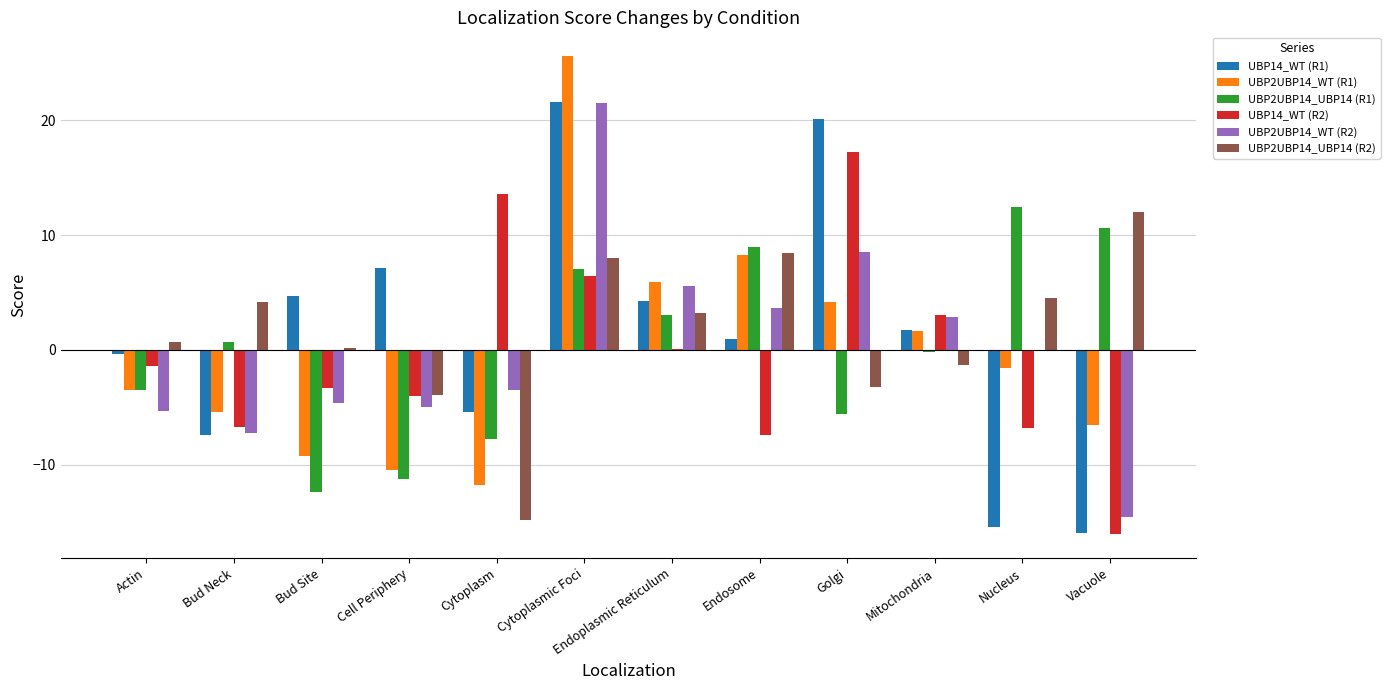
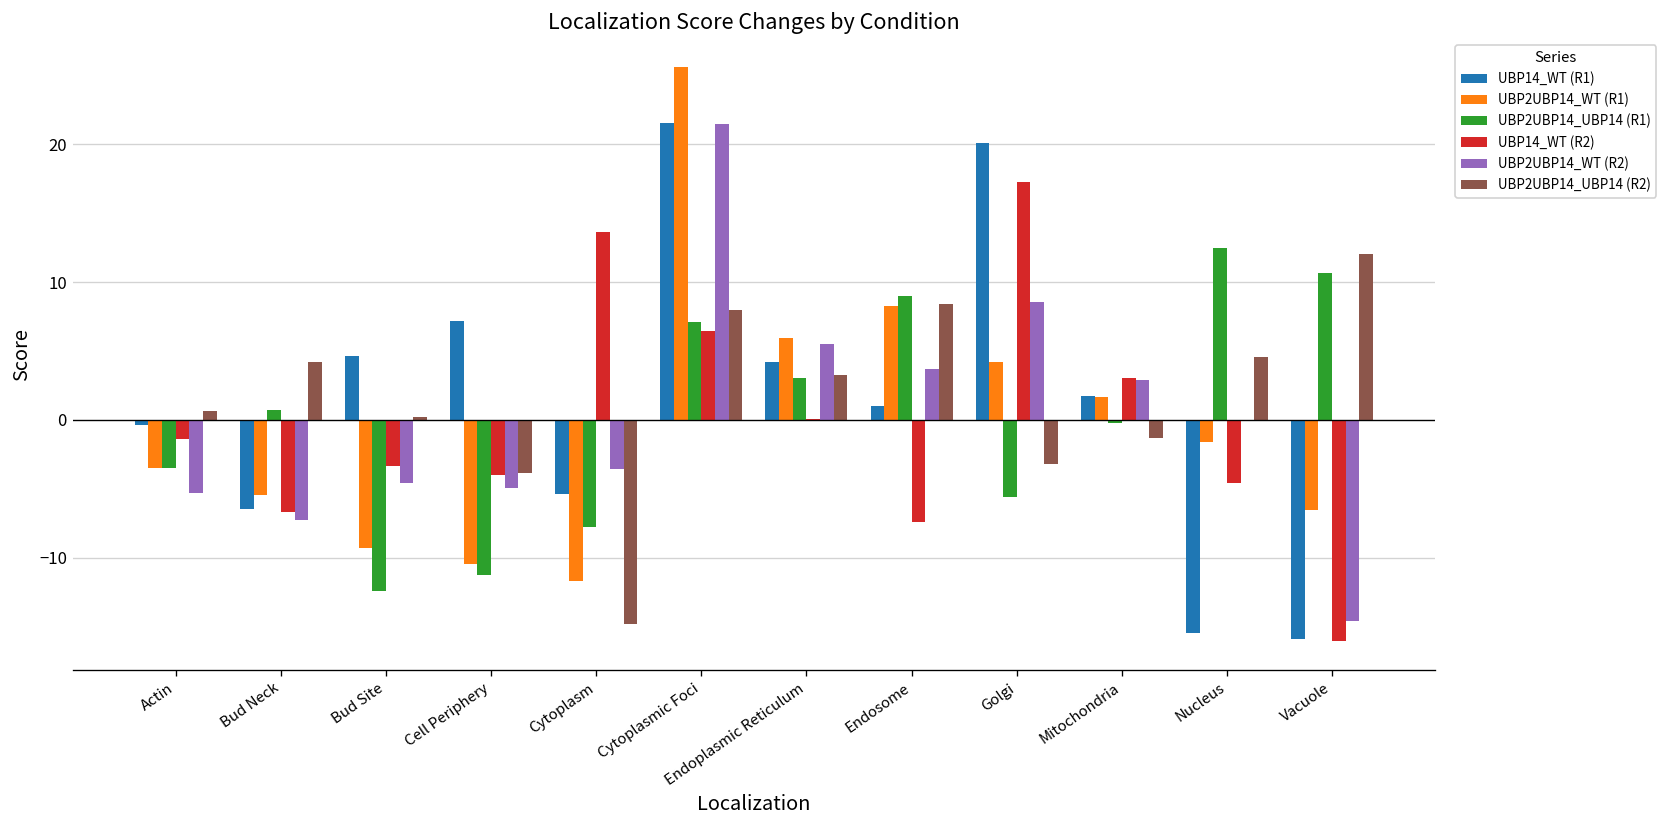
UBP14_WT (R1), Bud Neck: -7.5 -> -6.5
UBP14_WT (R2), Nucleus: -6.8 -> -4.6
